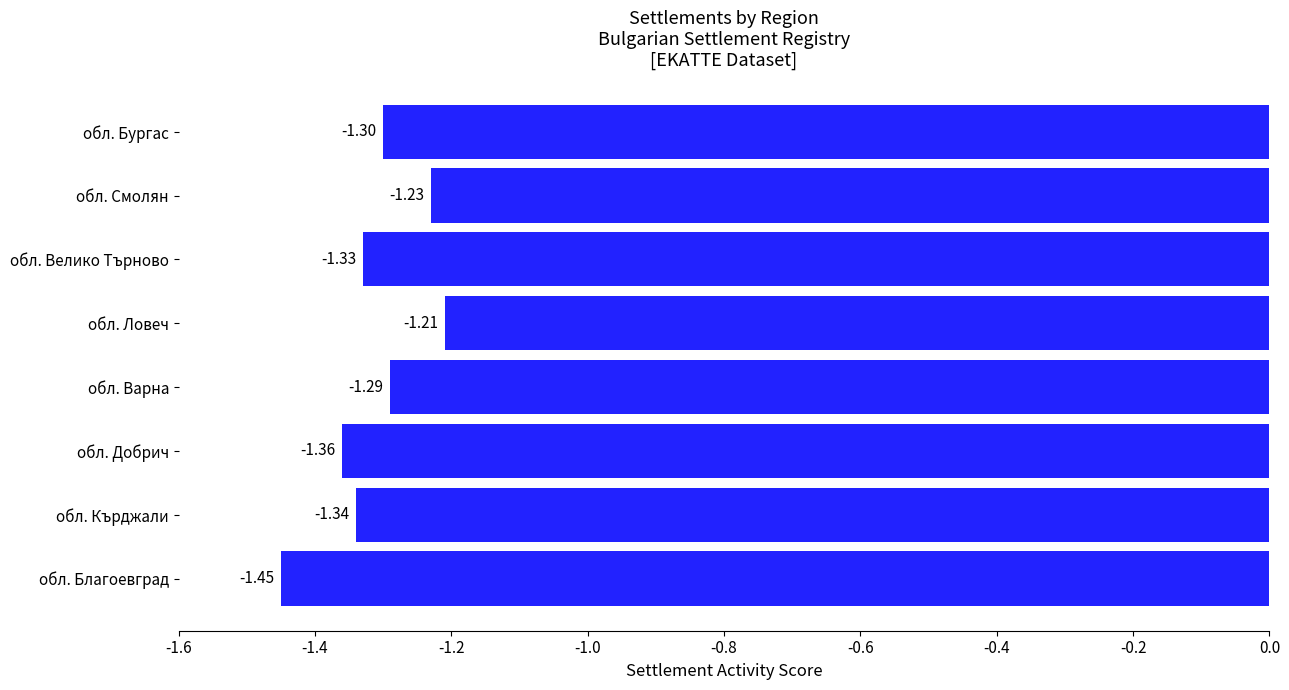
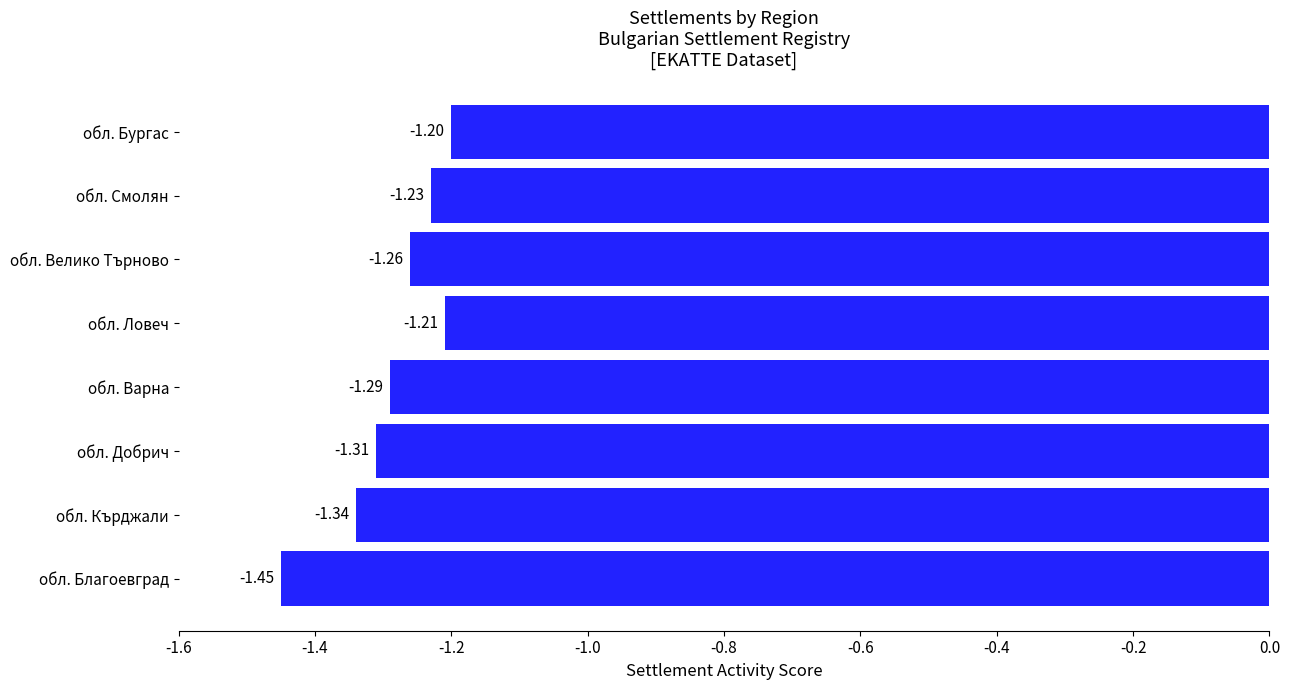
обл. Бургас: -1.30 -> -1.20
обл. Велико Търново: -1.33 -> -1.26
обл. Добрич: -1.36 -> -1.31
